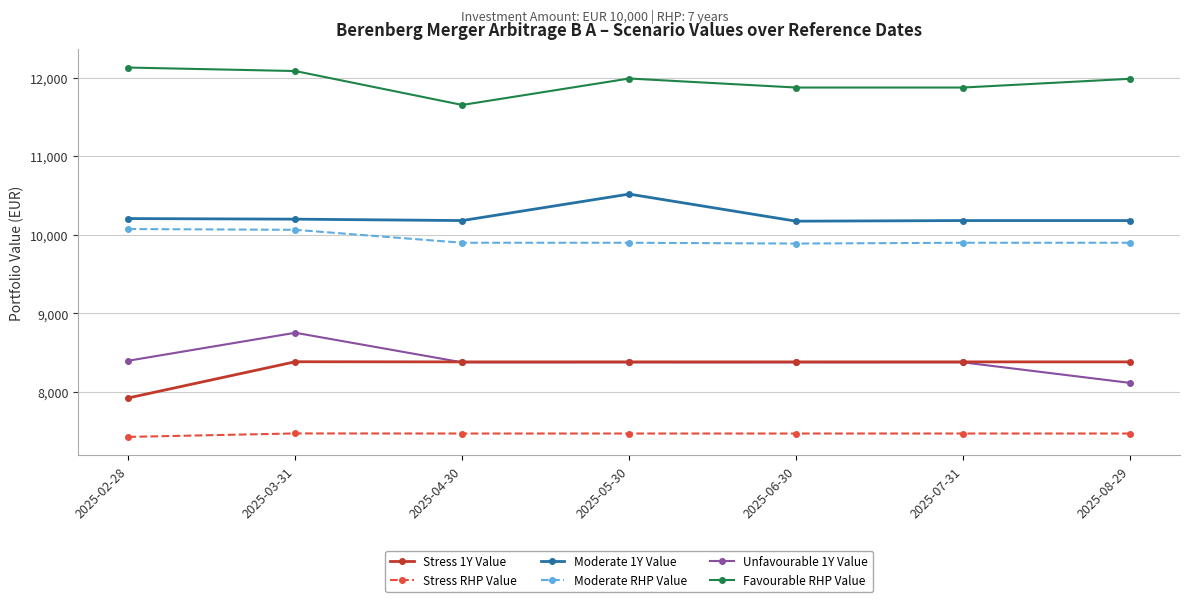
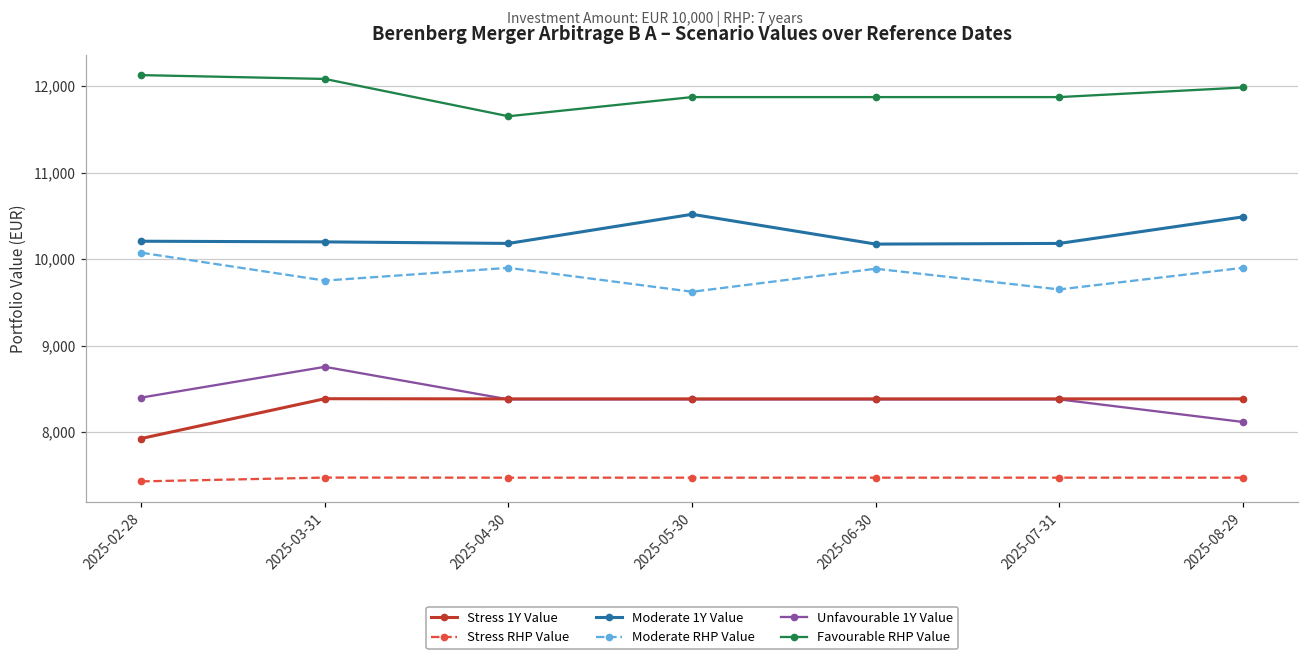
Moderate RHP Value, 2025-03-31: 10,100 -> 9,800
Moderate RHP Value, 2025-05-30: 9,900 -> 9,600
Favourable RHP Value, 2025-05-30: 12,000 -> 11,900
Moderate RHP Value, 2025-07-31: 9,900 -> 9,600
Moderate 1Y Value, 2025-08-29: 10,200 -> 10,500
